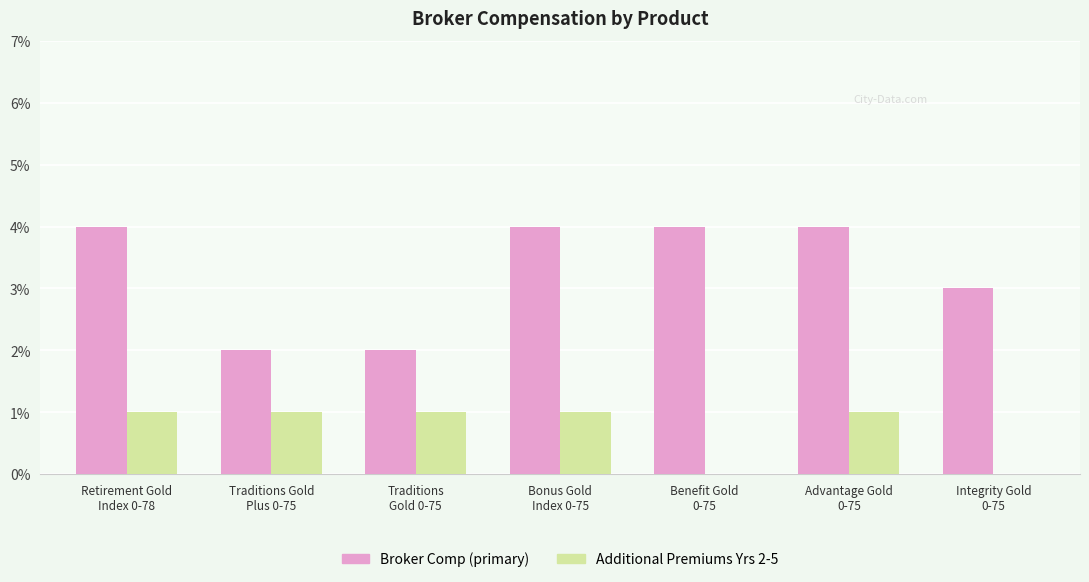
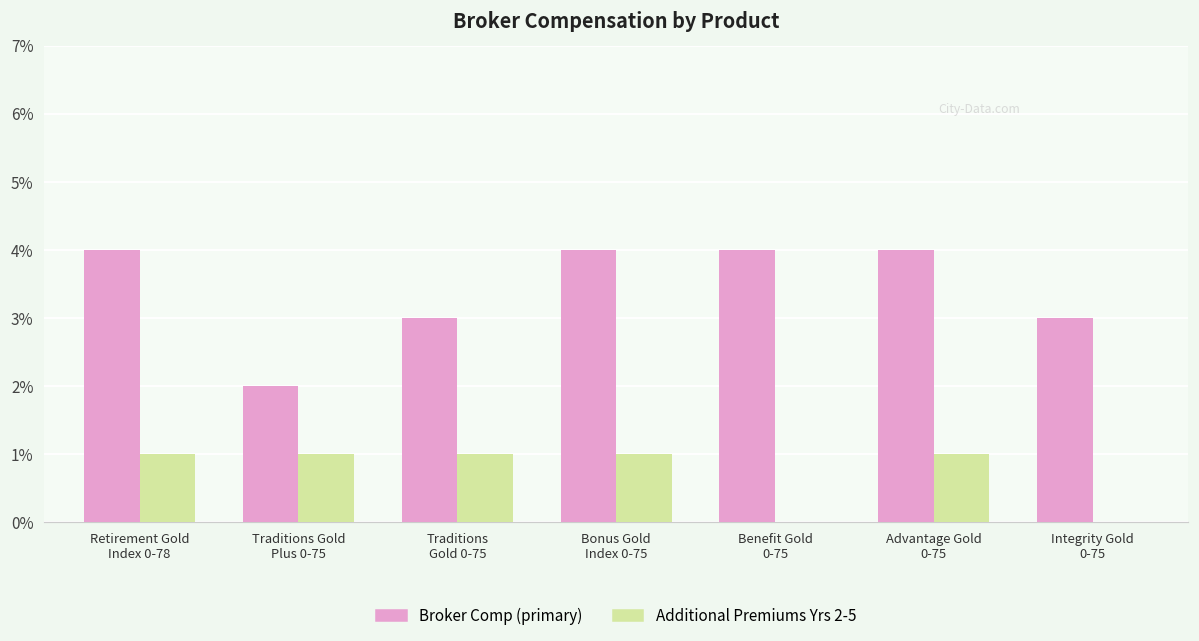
Broker Comp (primary), Traditions Gold 0-75: 2.0% -> 3.0%
